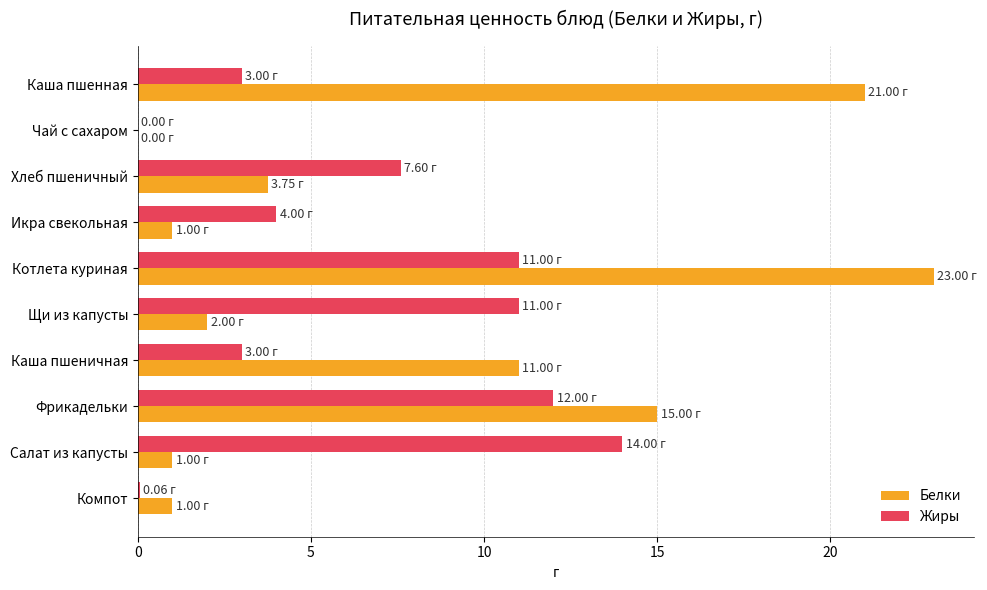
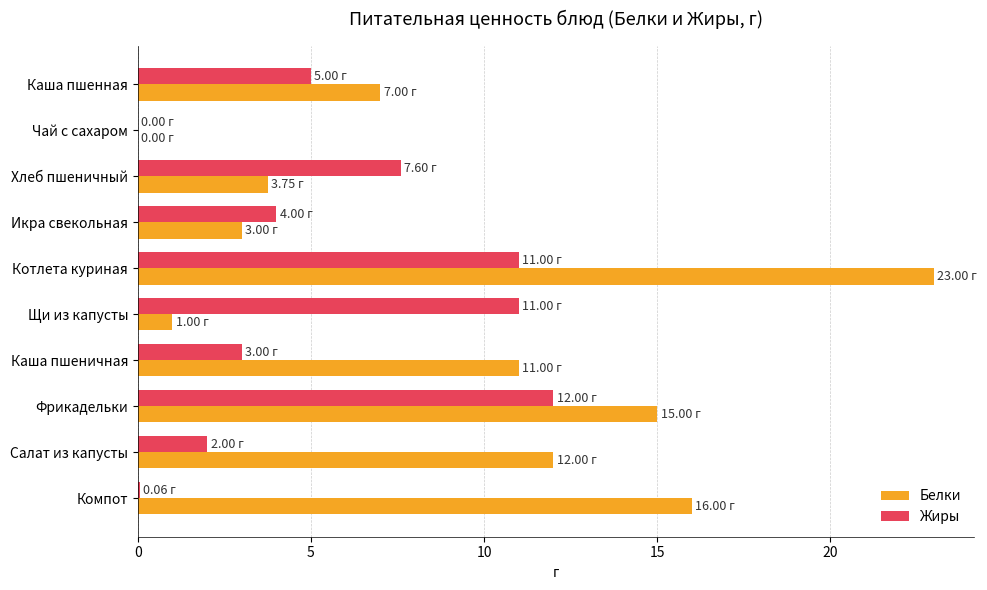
Жиры, Каша пшенная: 3.00 -> 5.00
Белки, Каша пшенная: 21.00 -> 7.00
Белки, Икра свекольная: 1.00 -> 3.00
Белки, Щи из капусты: 2.00 -> 1.00
Жиры, Салат из капусты: 14.00 -> 2.00
Белки, Салат из капусты: 1.00 -> 12.00
Белки, Компот: 1.00 -> 16.00
